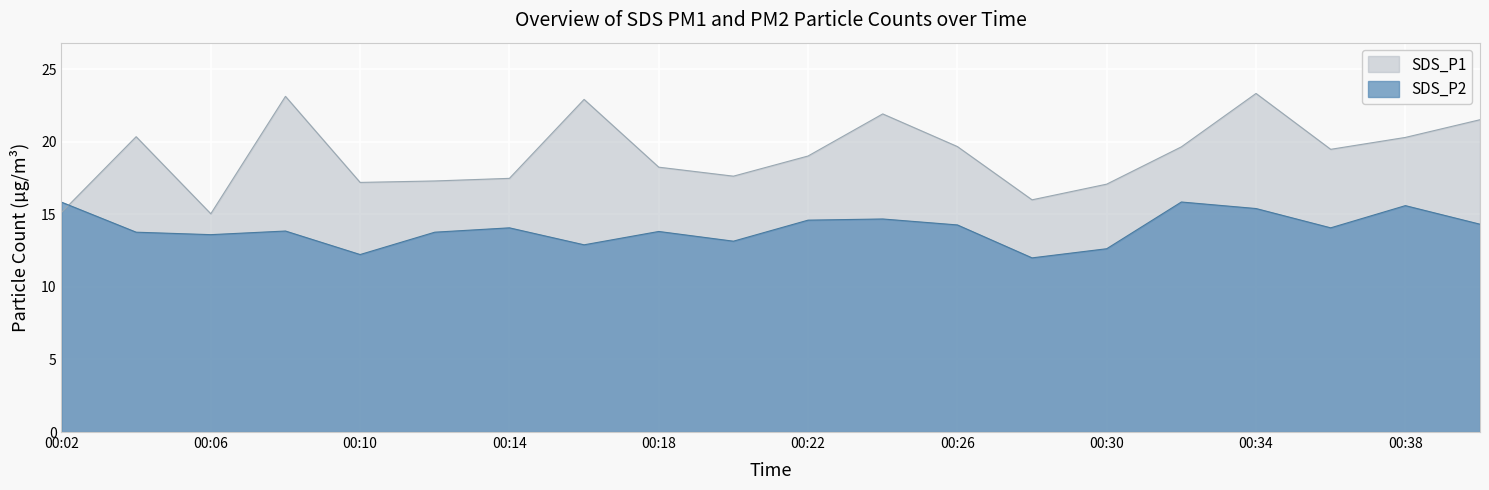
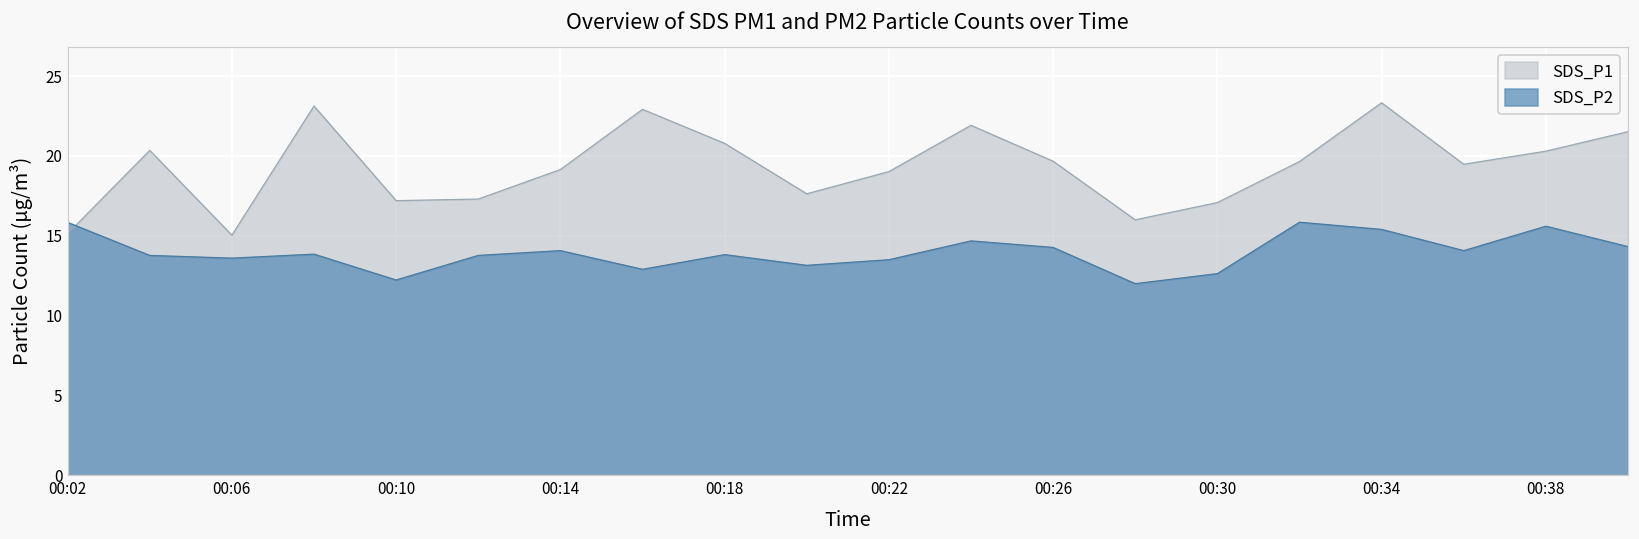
SDS_P1, 00:14: 17.5 -> 19.2
SDS_P1, 00:18: 18.3 -> 20.8
SDS_P2, 00:22: 14.6 -> 13.5
